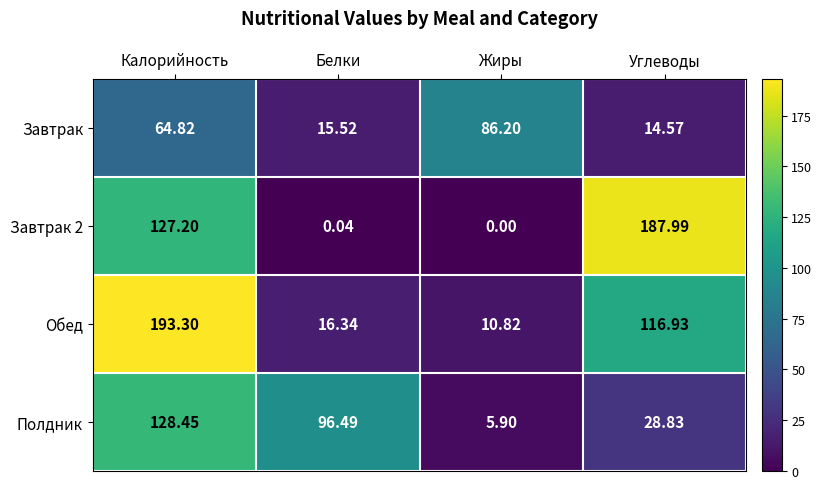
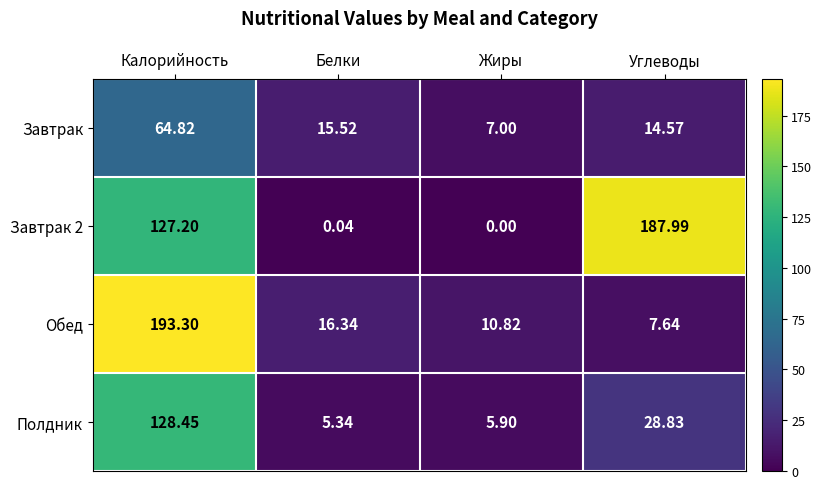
Завтрак, Жиры: 86.20 -> 7.00
Обед, Углеводы: 116.93 -> 7.64
Полдник, Белки: 96.49 -> 5.34
